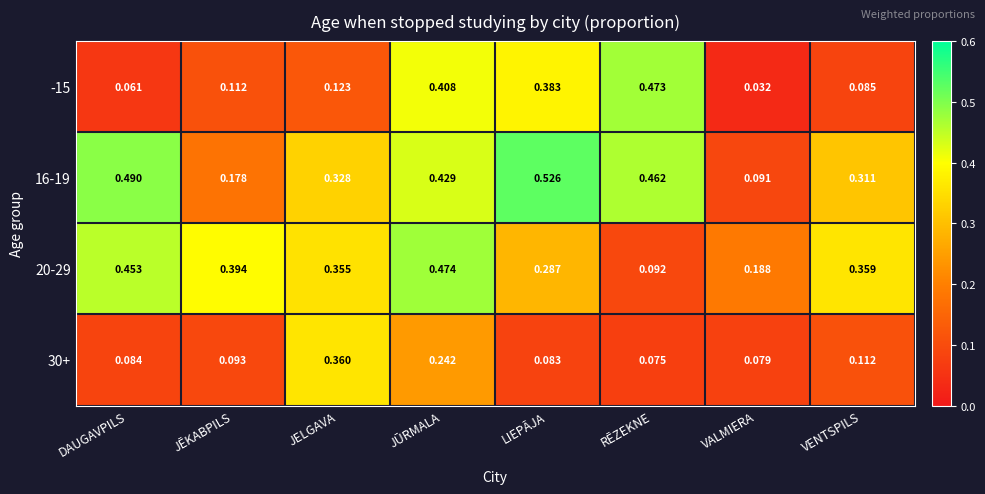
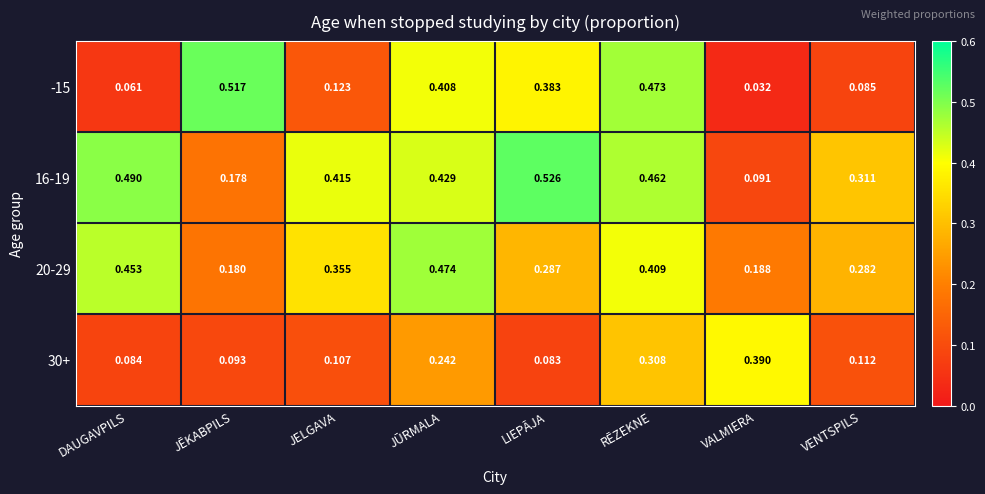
-15, JĒKABPILS: 0.112 -> 0.517
16-19, JELGAVA: 0.328 -> 0.415
20-29, JĒKABPILS: 0.394 -> 0.180
20-29, RĒZEKNE: 0.092 -> 0.409
20-29, VENTSPILS: 0.359 -> 0.282
30+, JELGAVA: 0.360 -> 0.107
30+, RĒZEKNE: 0.075 -> 0.308
30+, VALMIERA: 0.079 -> 0.390
